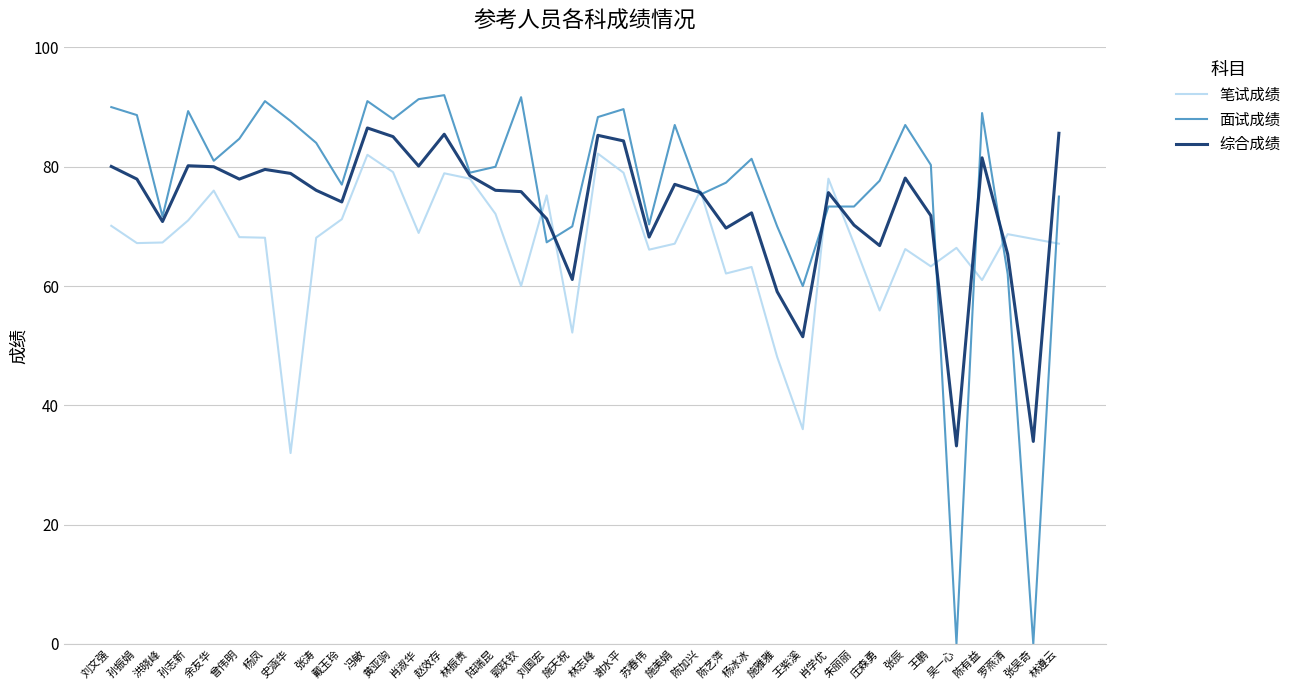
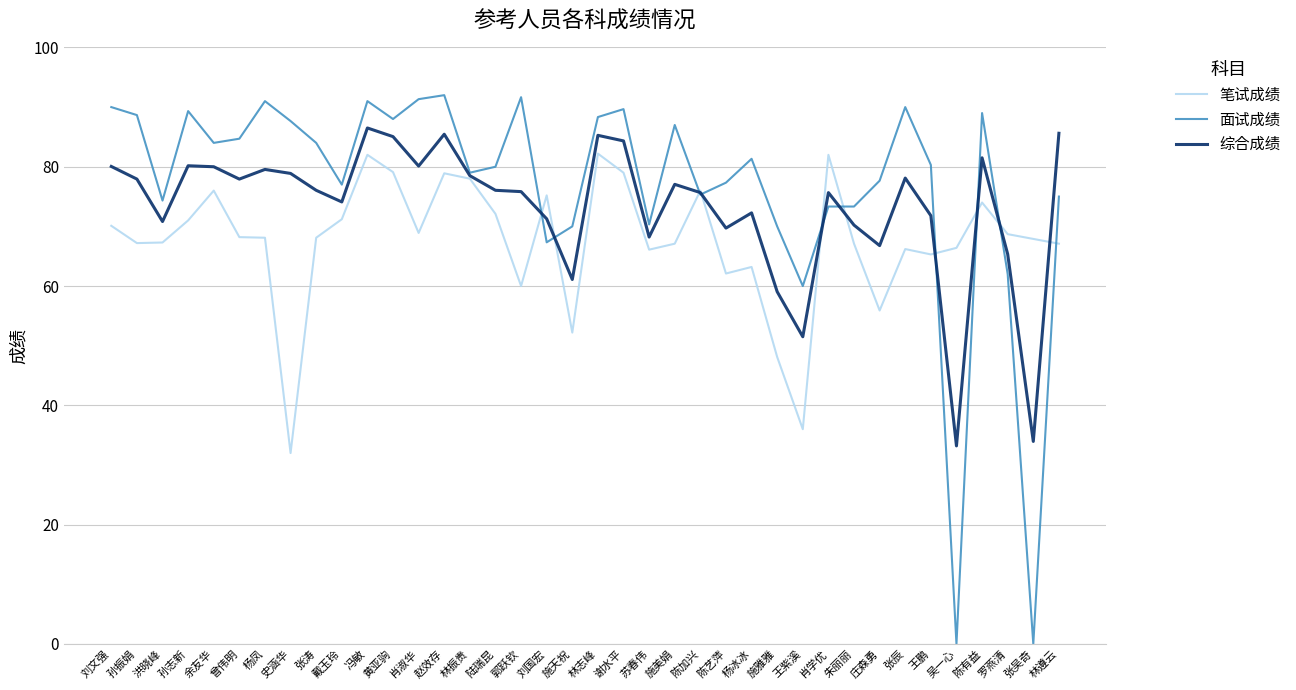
面试成绩, 洪晓峰: 72 -> 74
面试成绩, 余友华: 81 -> 84
笔试成绩, 肖学优: 78 -> 82
面试成绩, 张辰: 87 -> 90
笔试成绩, 王鹏: 63 -> 65
笔试成绩, 陈有益: 61 -> 74
